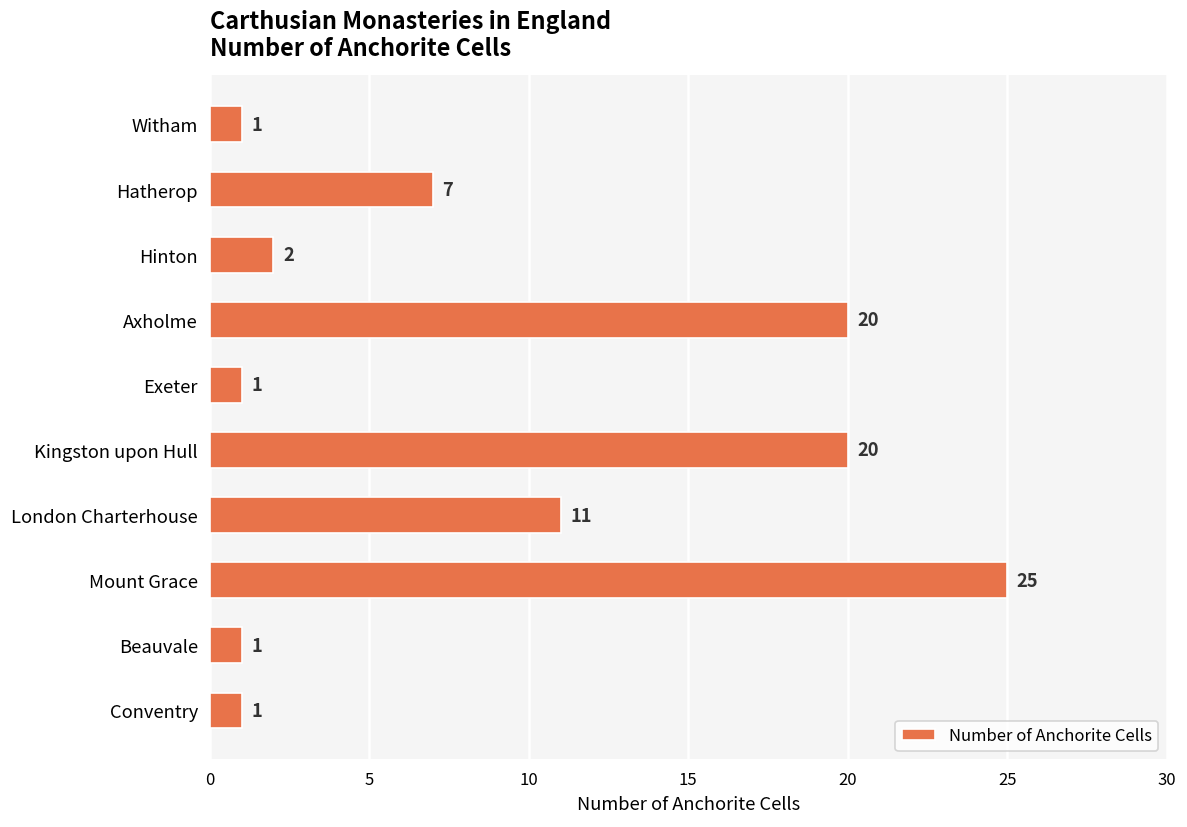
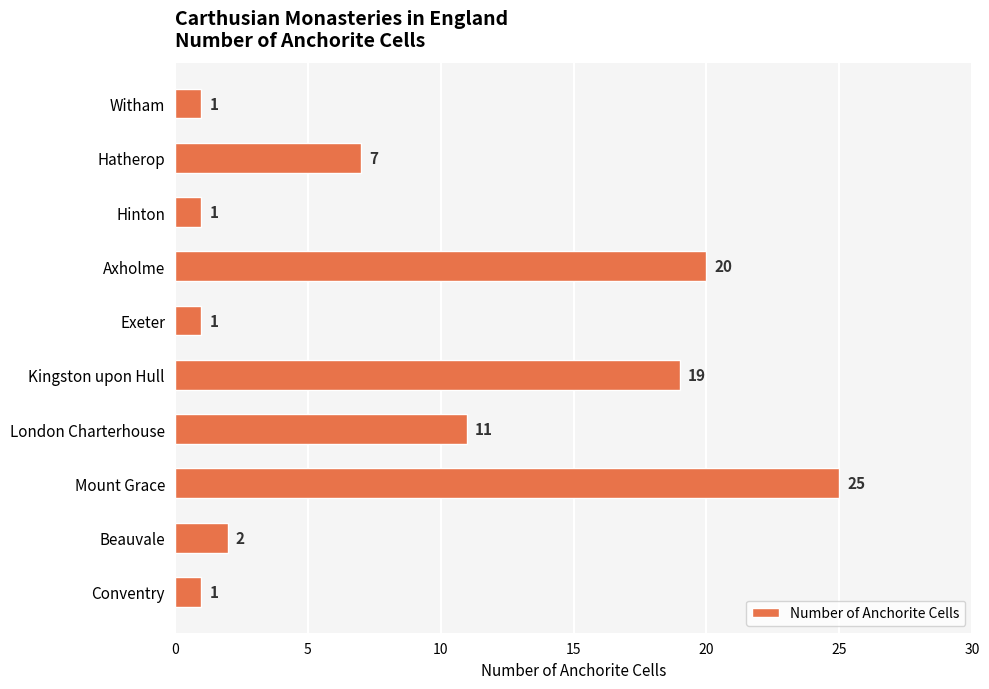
Hinton: 2 -> 1
Kingston upon Hull: 20 -> 19
Beauvale: 1 -> 2
